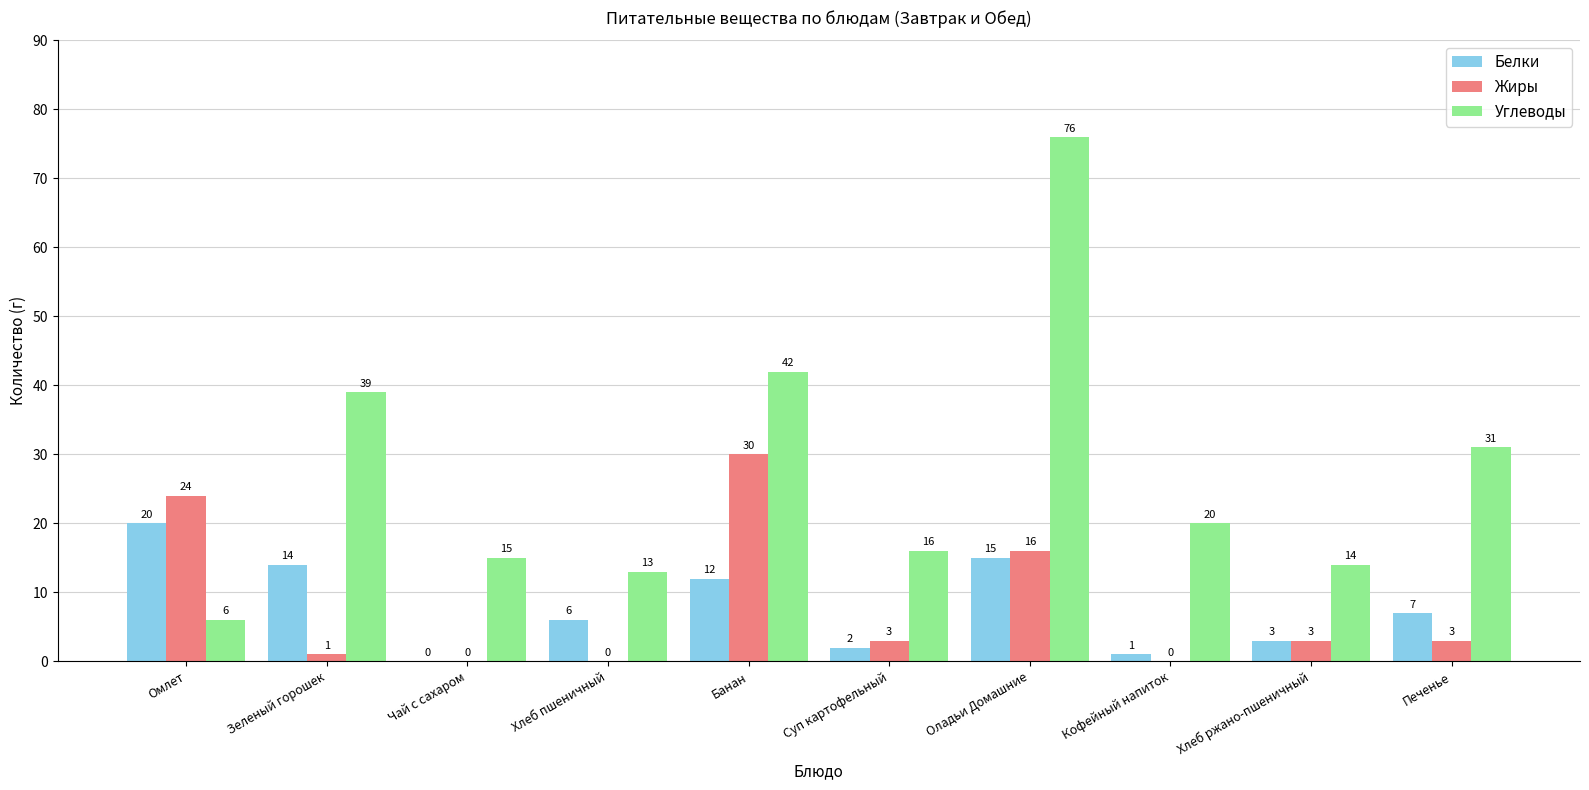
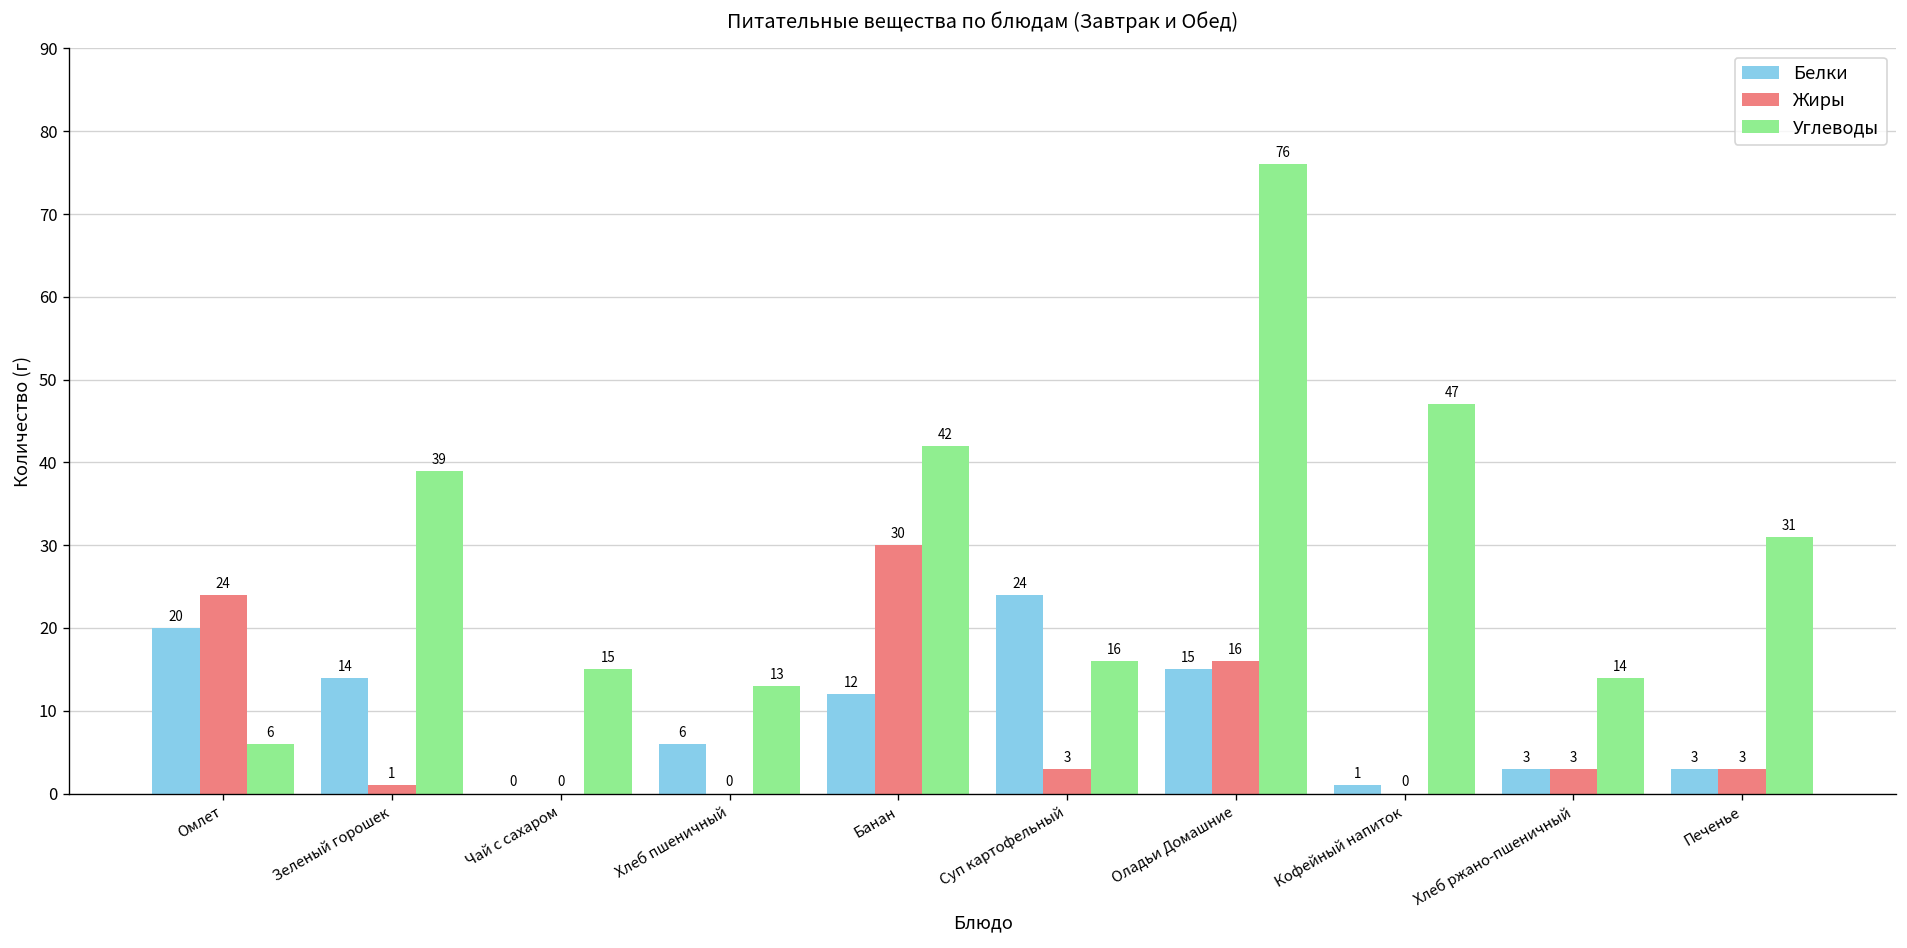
Белки, Суп картофельный: 2 -> 24
Углеводы, Кофейный напиток: 20 -> 47
Белки, Печенье: 7 -> 3
